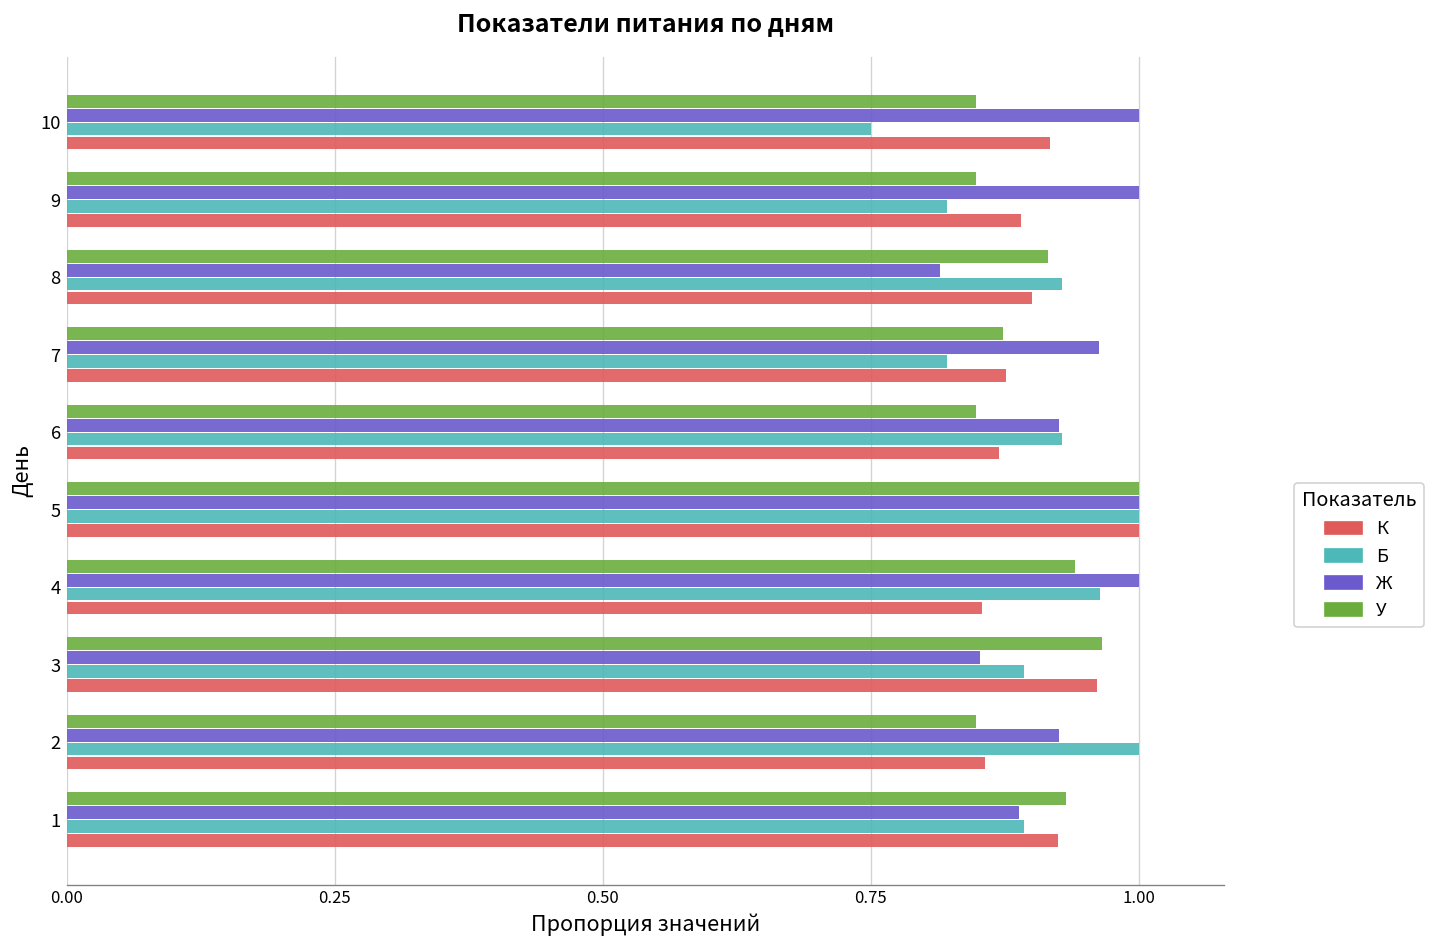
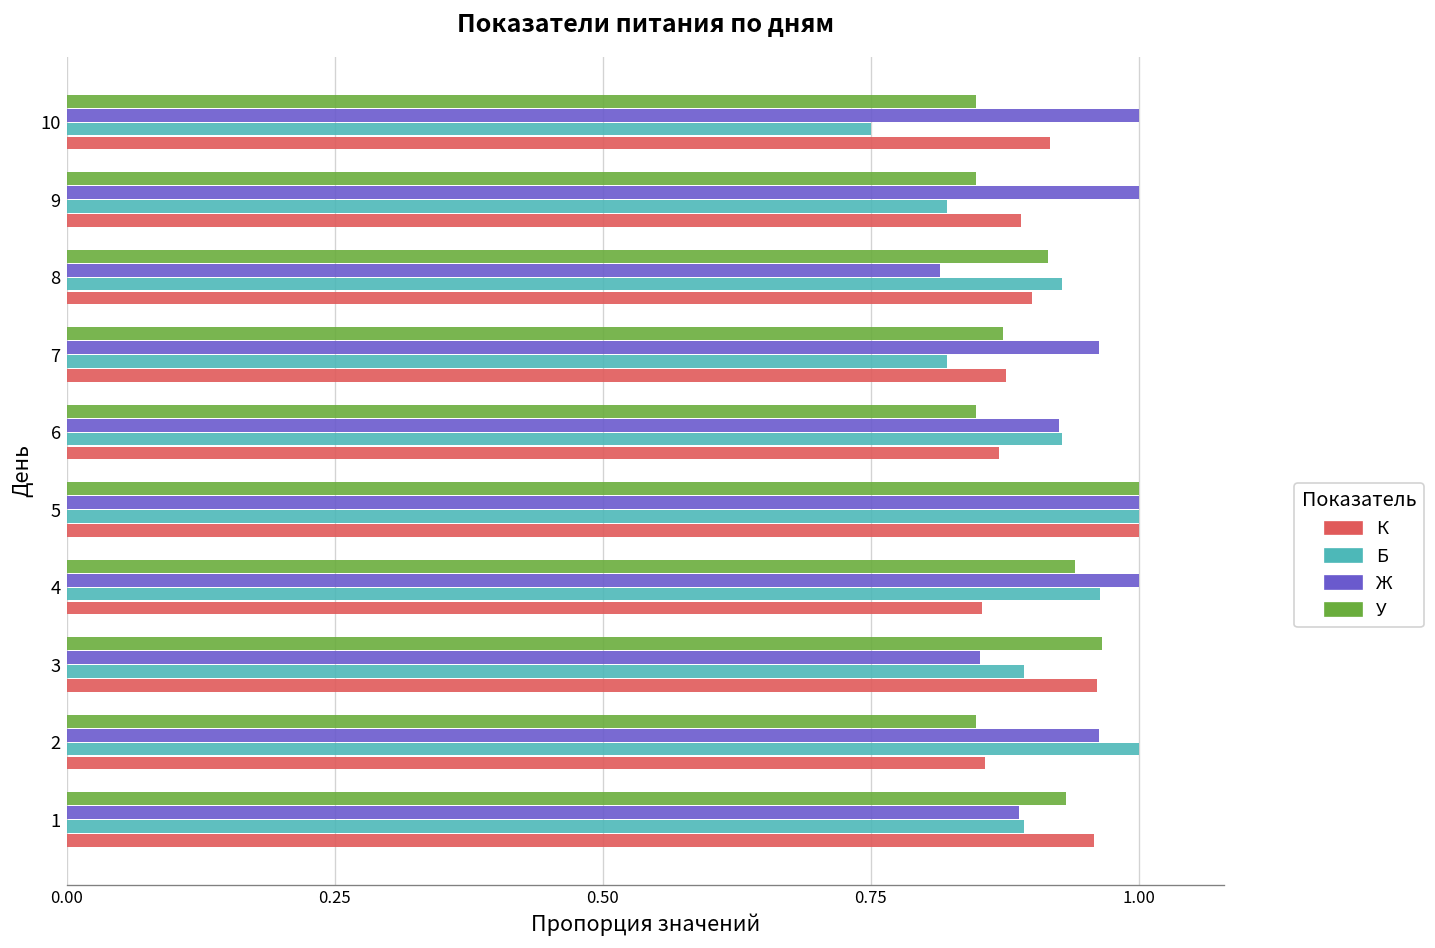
Ж, 2: 0.93 -> 0.96
К, 1: 0.92 -> 0.96
